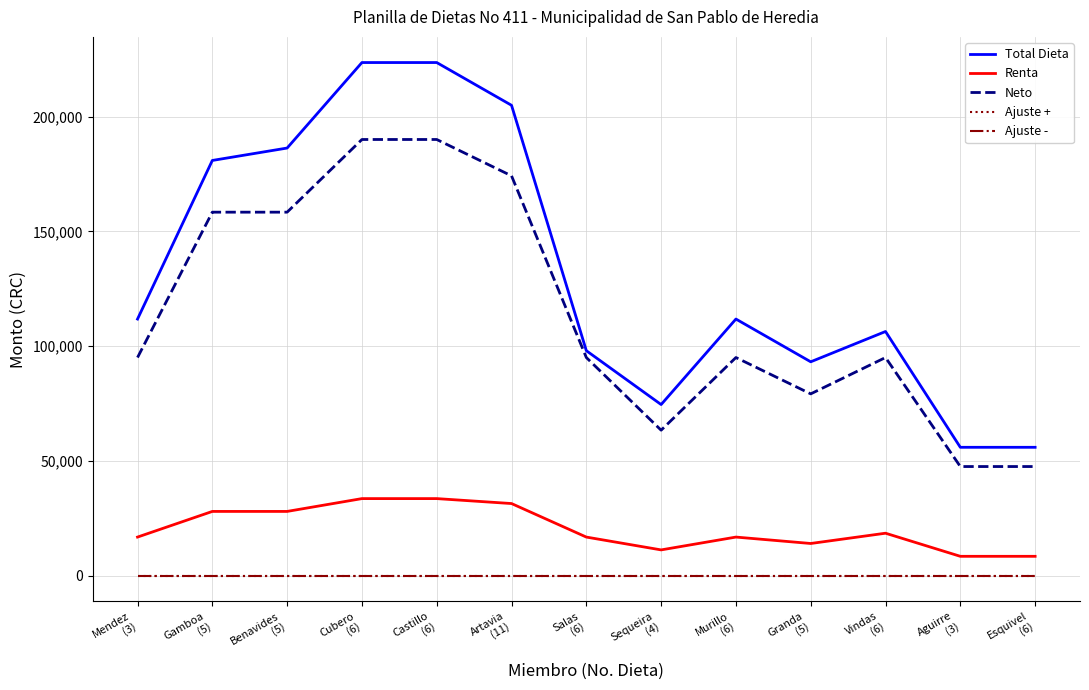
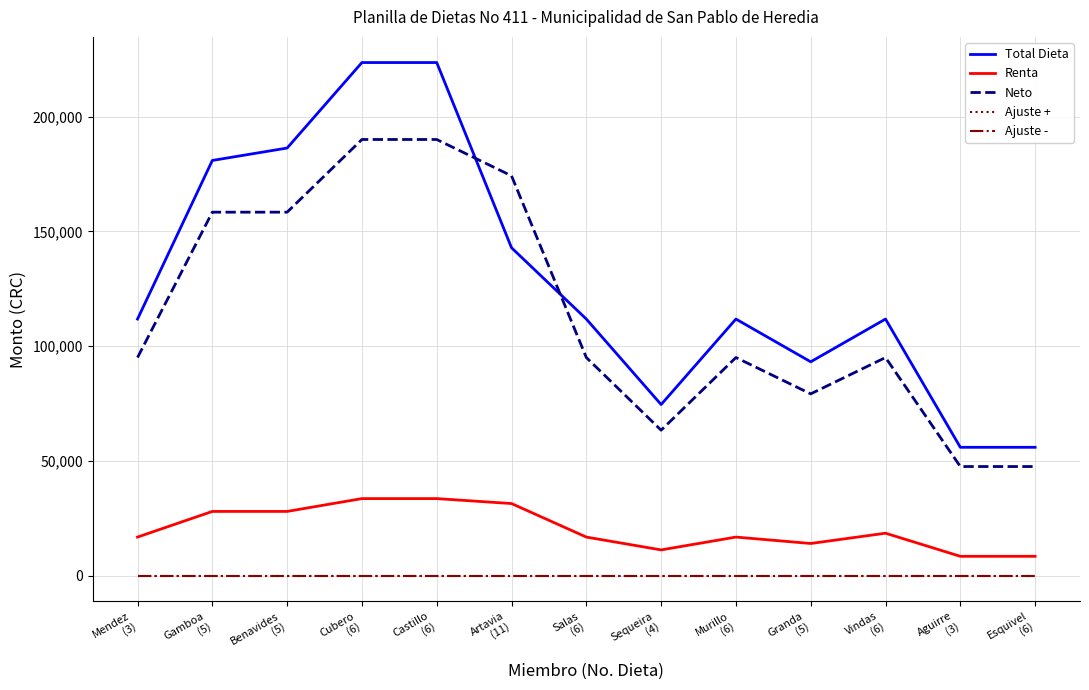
Total Dieta, Artavia (11): 205,000 -> 143,000
Total Dieta, Salas (6): 98,000 -> 112,000
Total Dieta, Vindas (6): 106,000 -> 112,000
